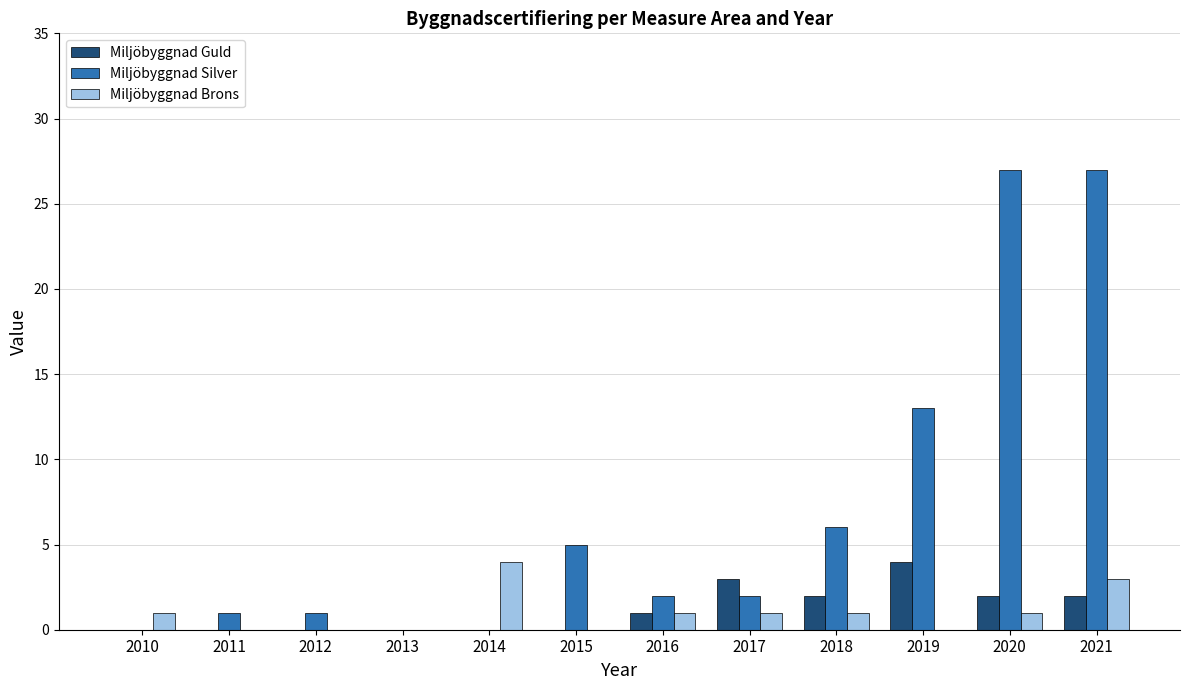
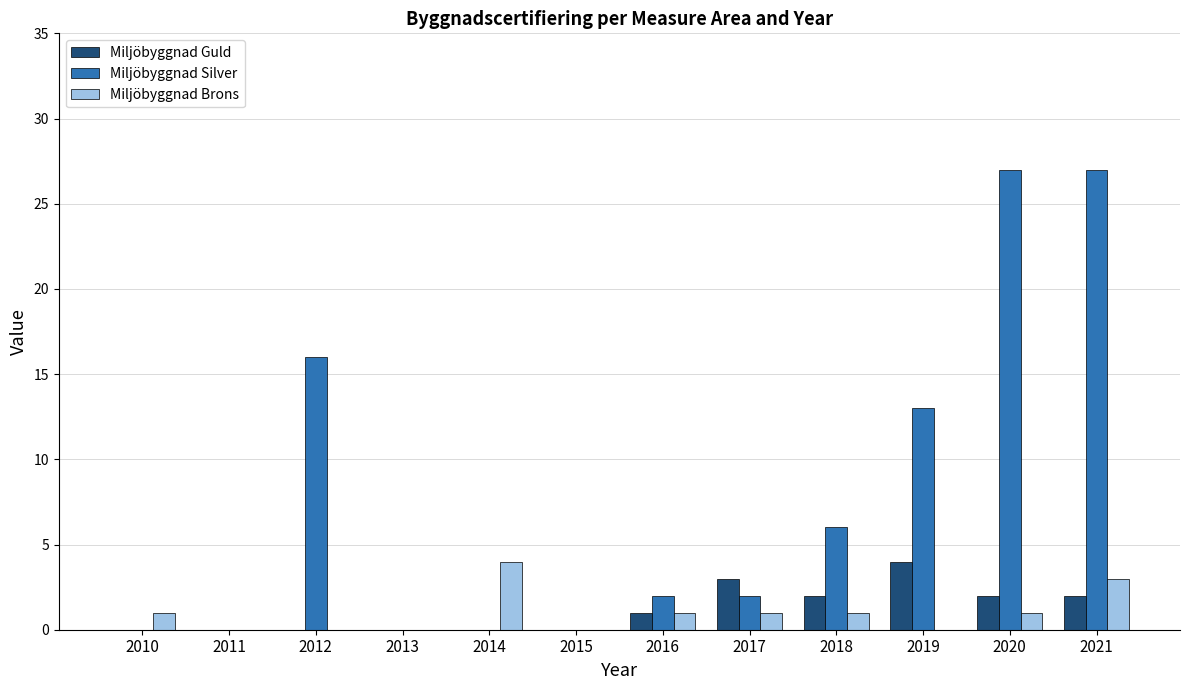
Miljöbyggnad Silver, 2011: 1 -> 0
Miljöbyggnad Silver, 2012: 1 -> 16
Miljöbyggnad Silver, 2015: 5 -> 0
